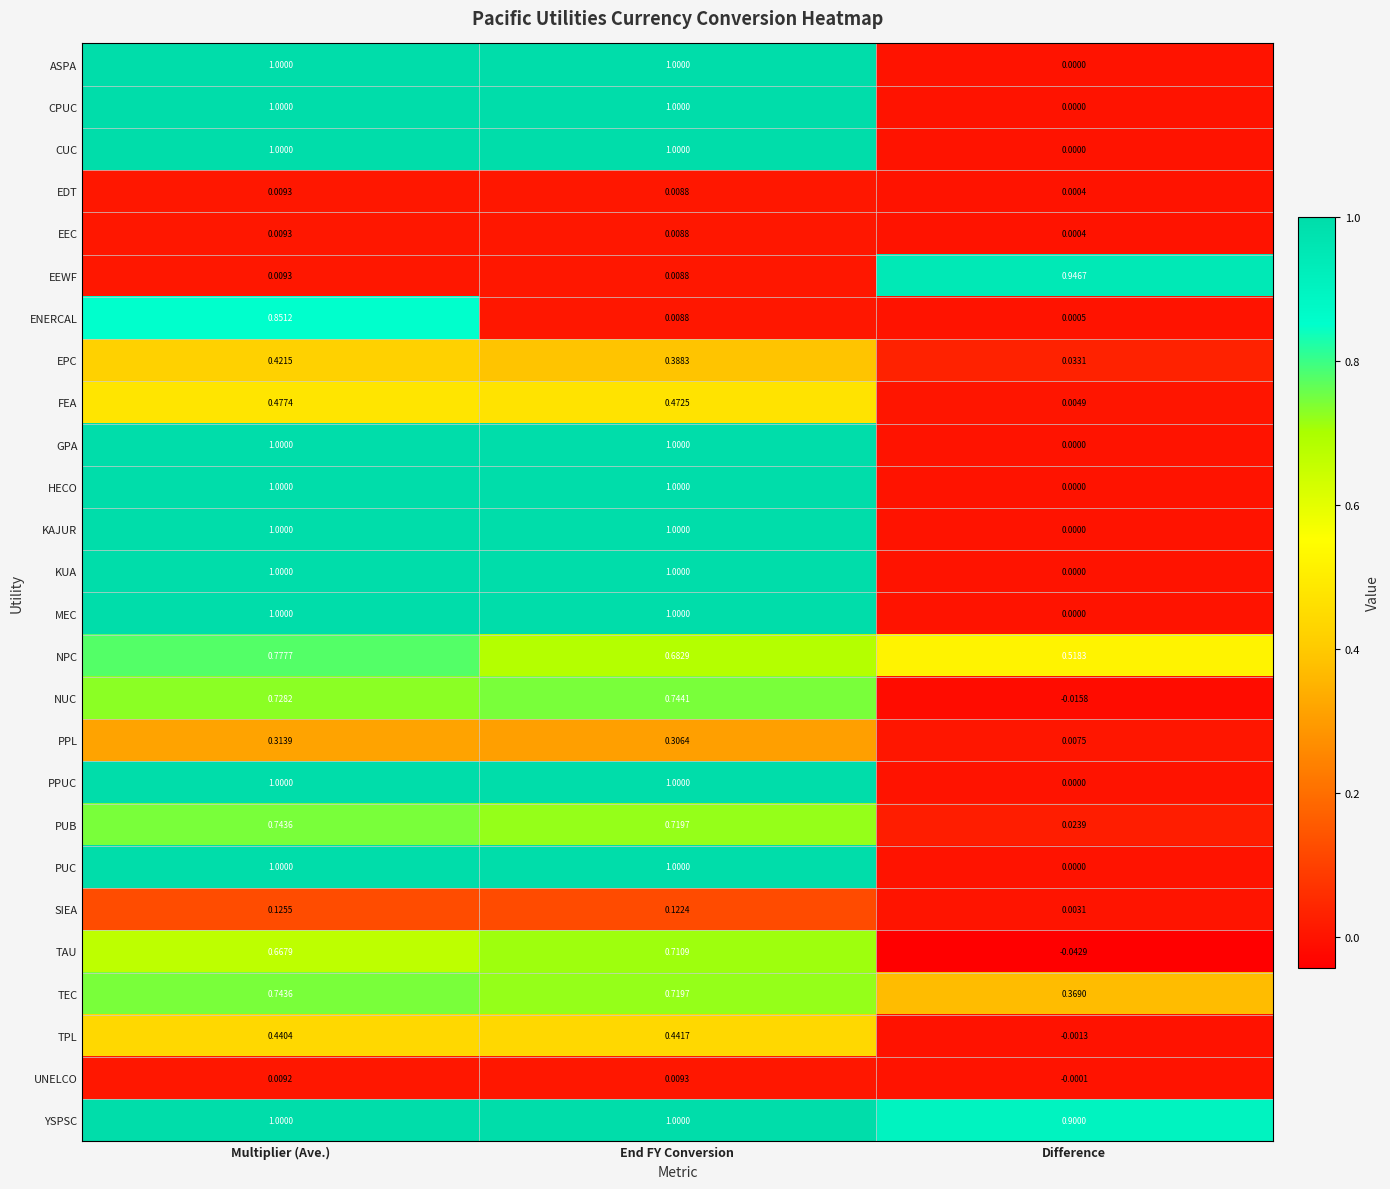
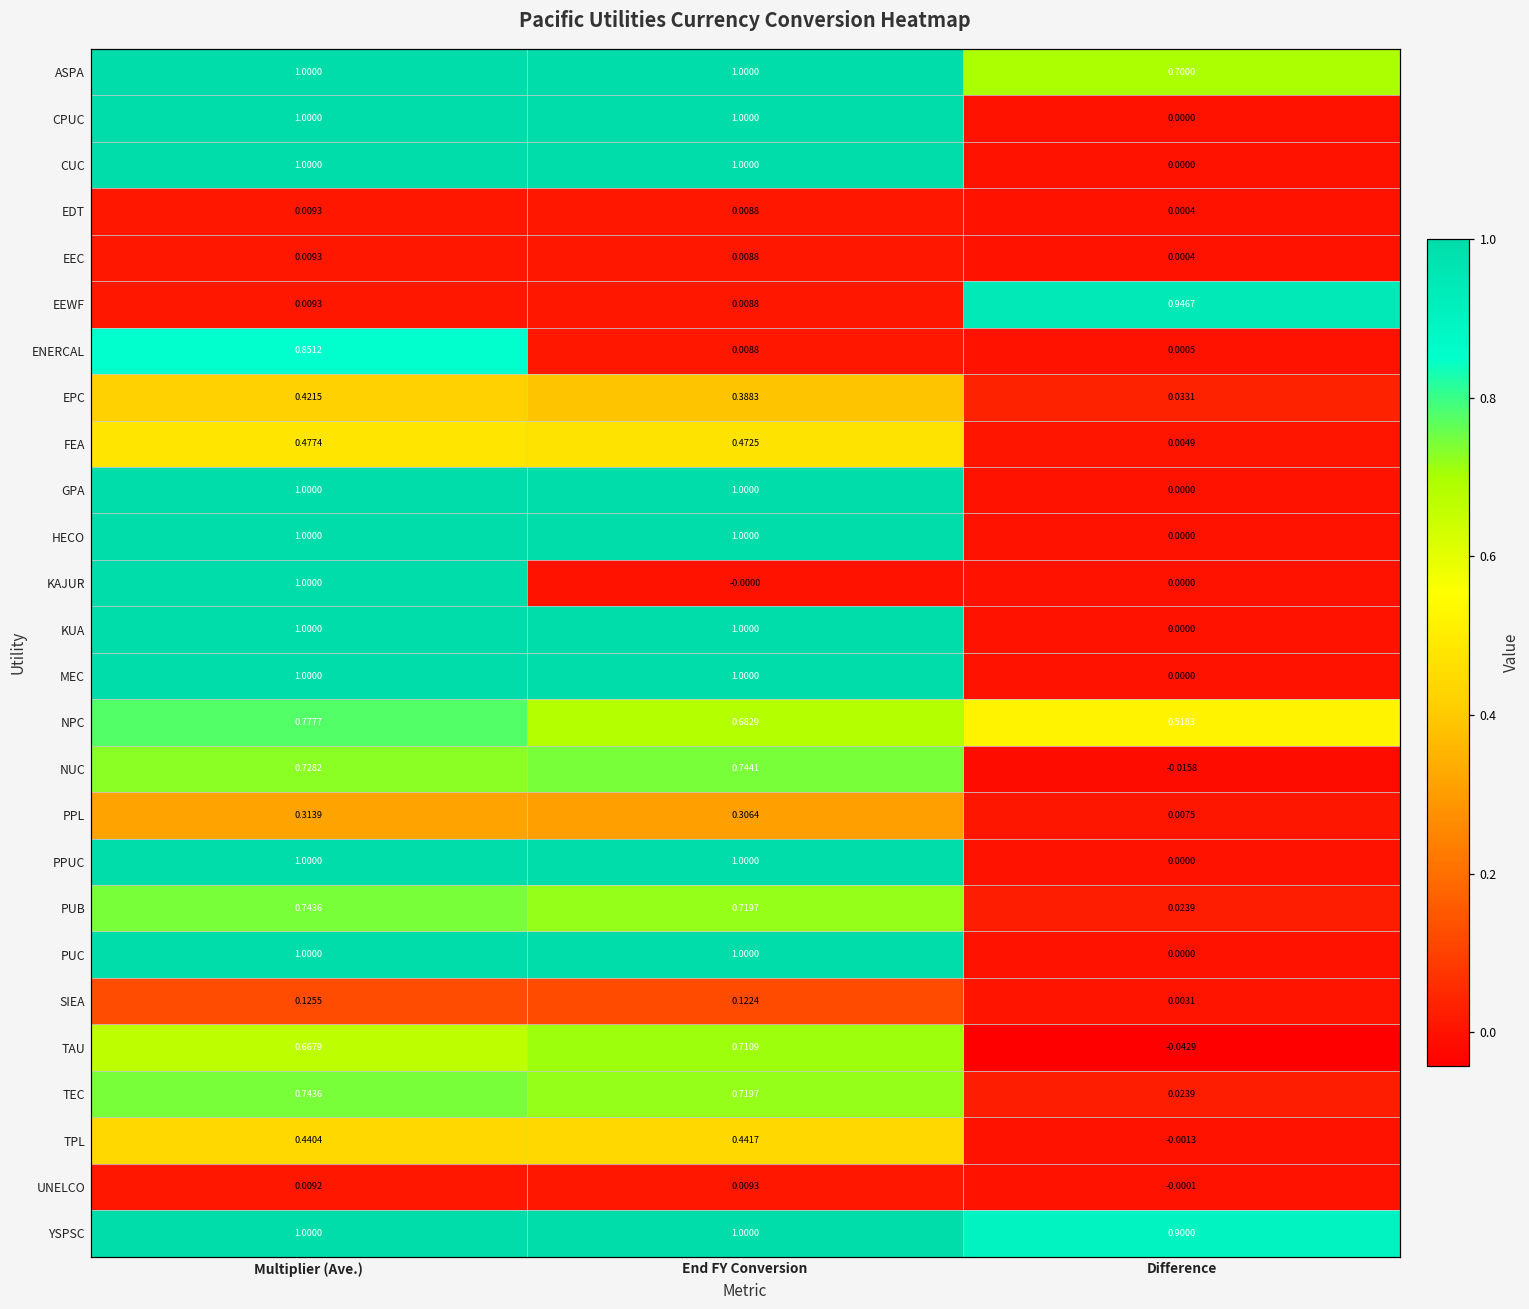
ASPA, Difference: 0.0000 -> 0.7000
KAJUR, End FY Conversion: 1.0000 -> -0.0000
TEC, Difference: 0.3690 -> 0.0239
